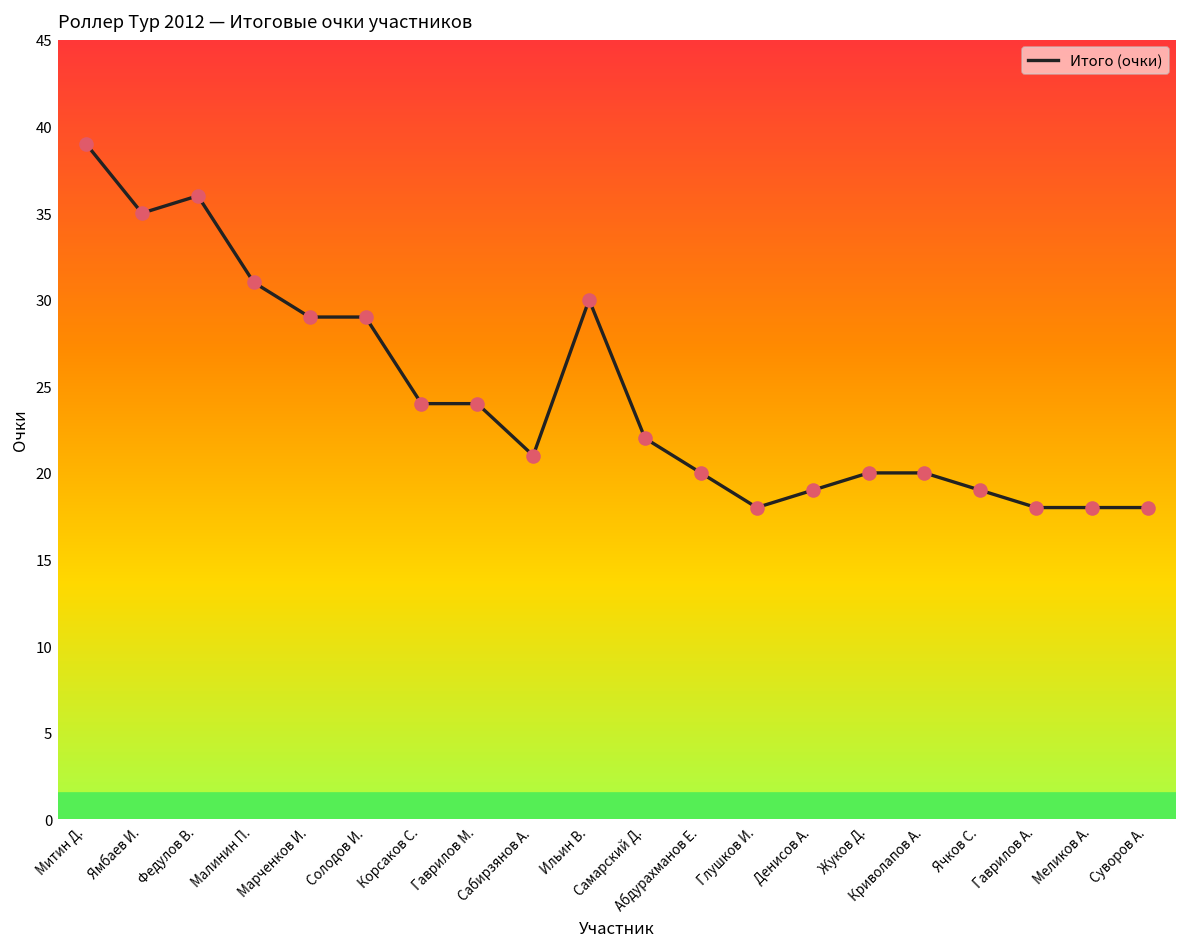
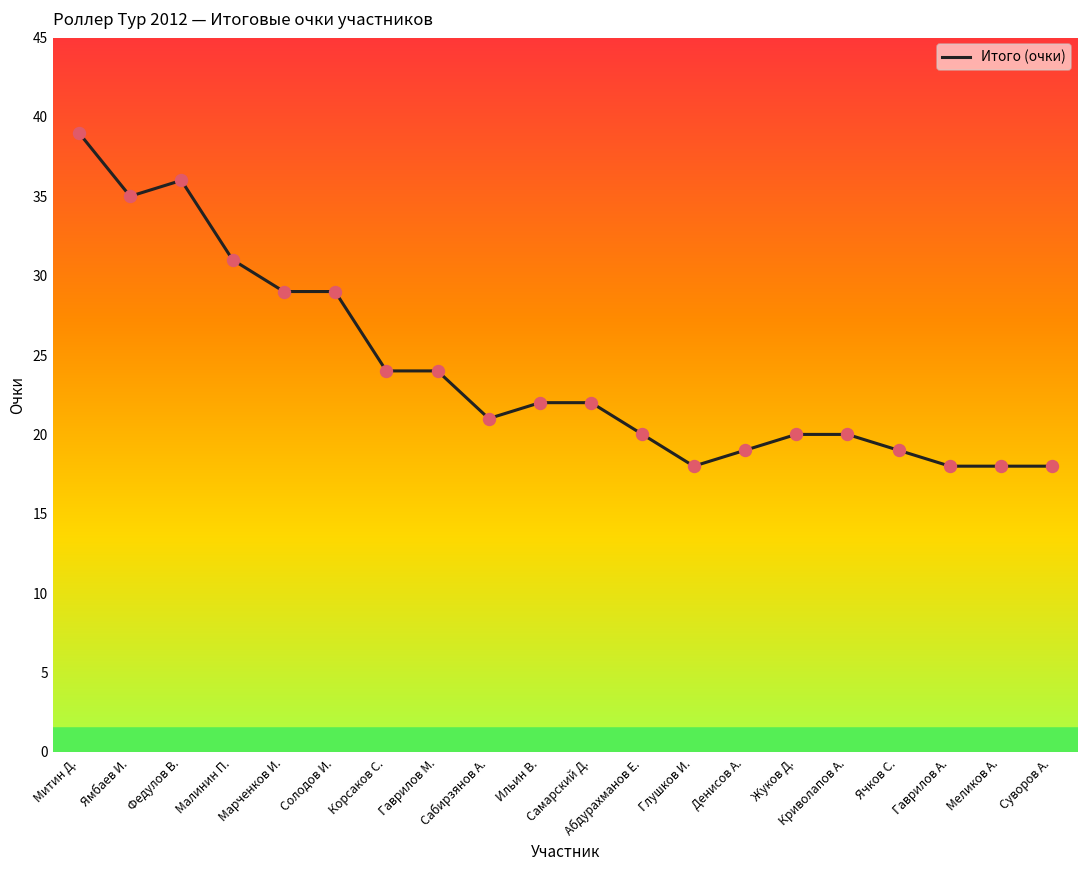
Ильин В.: 30 -> 22
